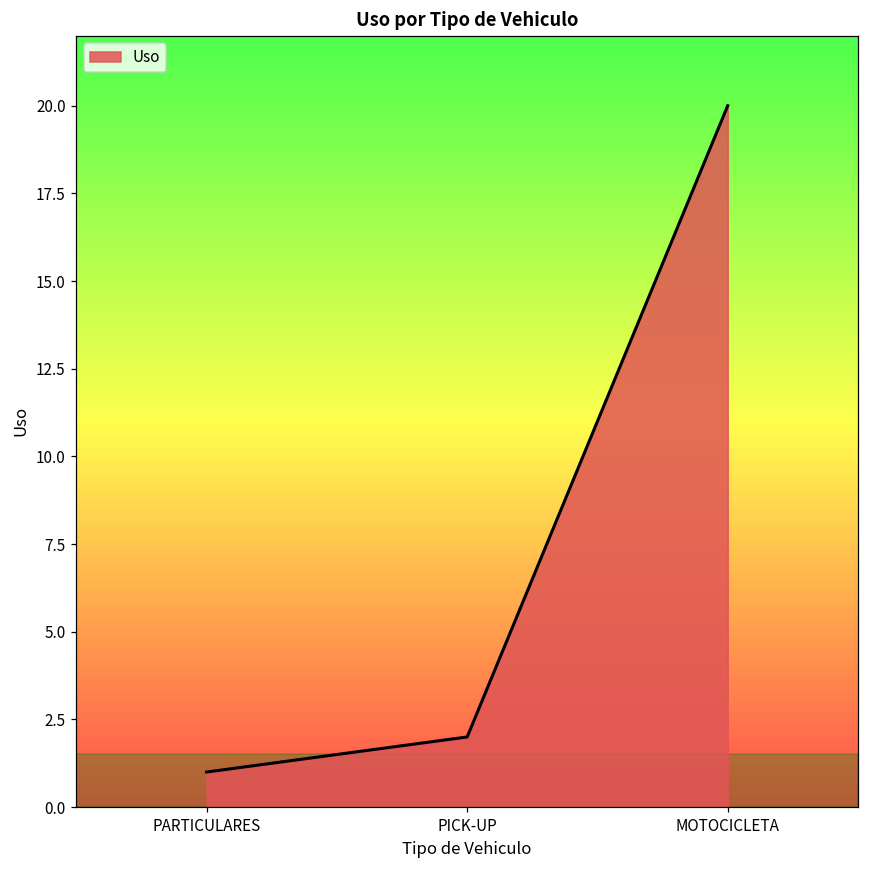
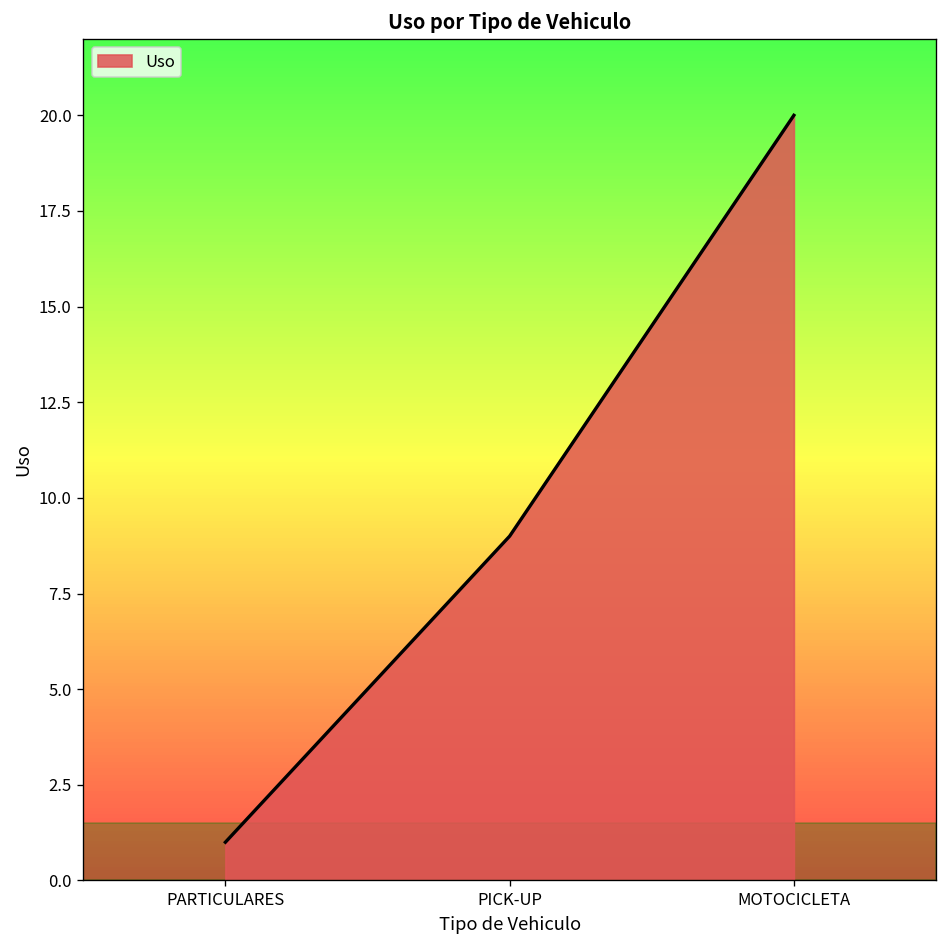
PICK-UP: 2 -> 9
